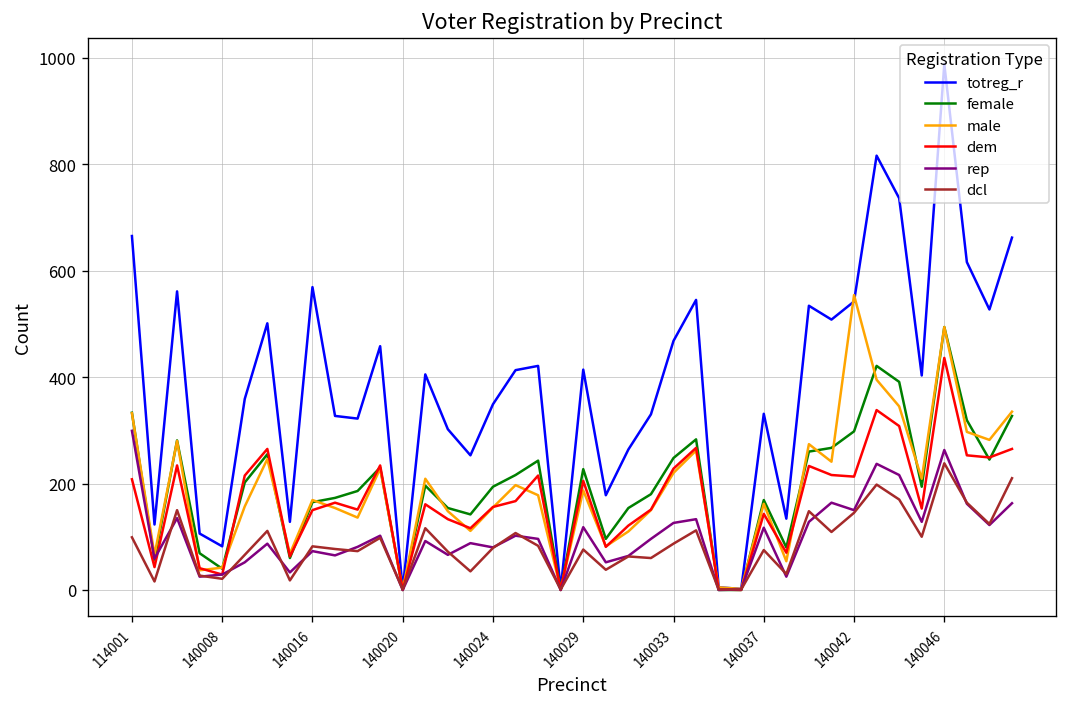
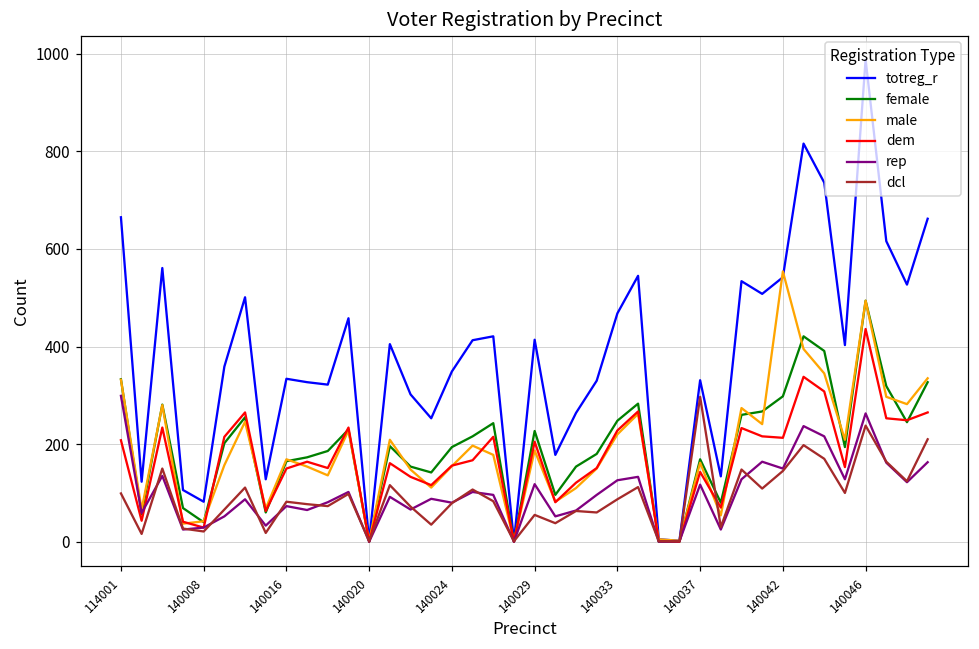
totreg_r, 140016: 570 -> 330
dcl, 140029: 80 -> 60
dcl, 140037: 80 -> 300
